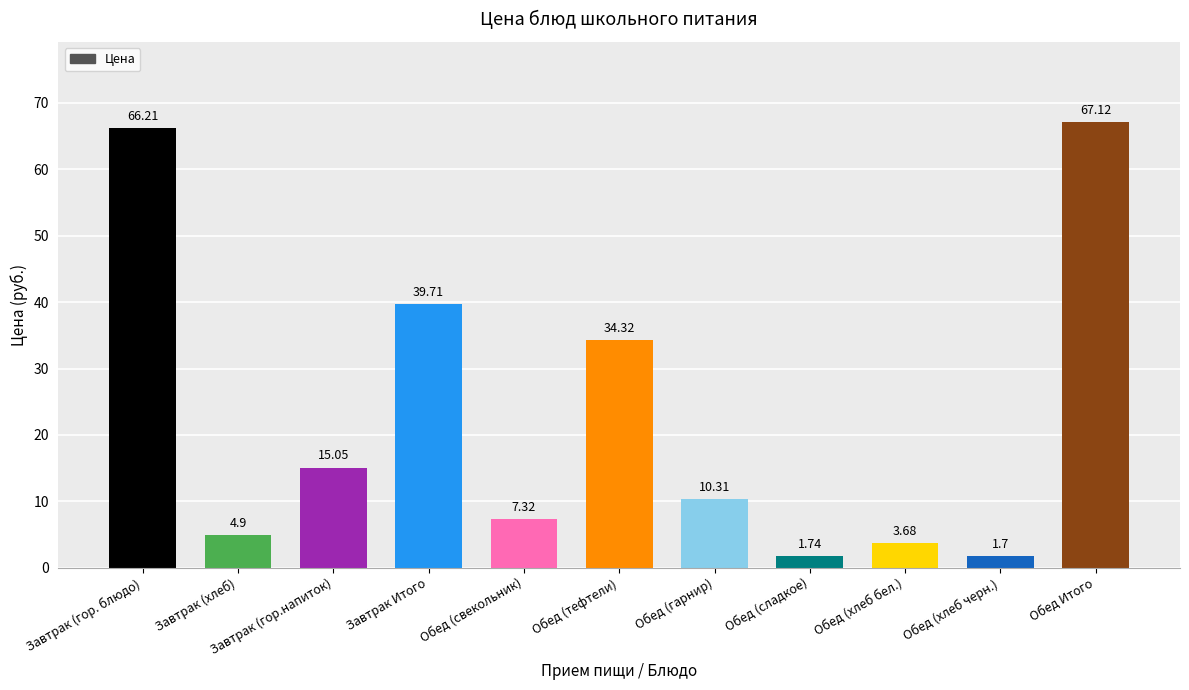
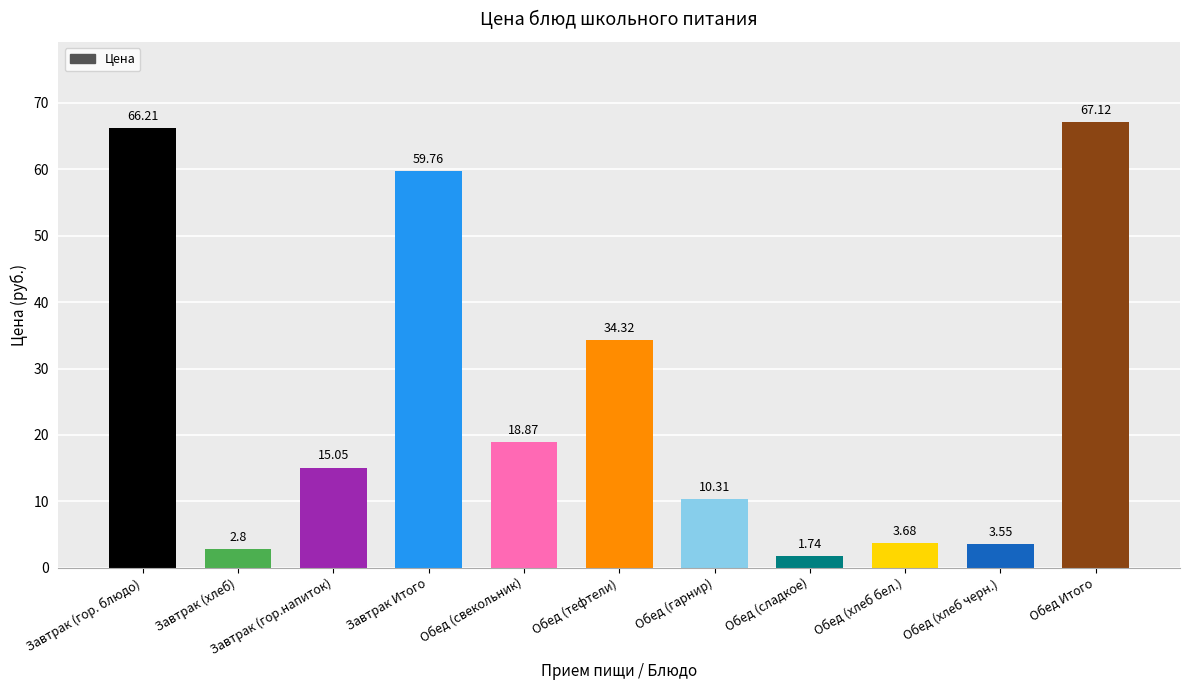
Завтрак (хлеб): 4.9 -> 2.8
Завтрак Итого: 39.71 -> 59.76
Обед (свекольник): 7.32 -> 18.87
Обед (хлеб черн.): 1.7 -> 3.55
